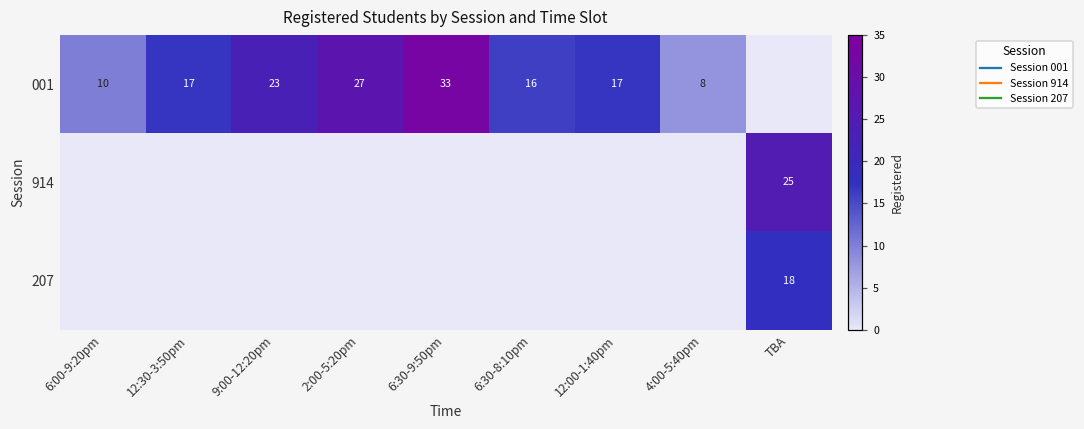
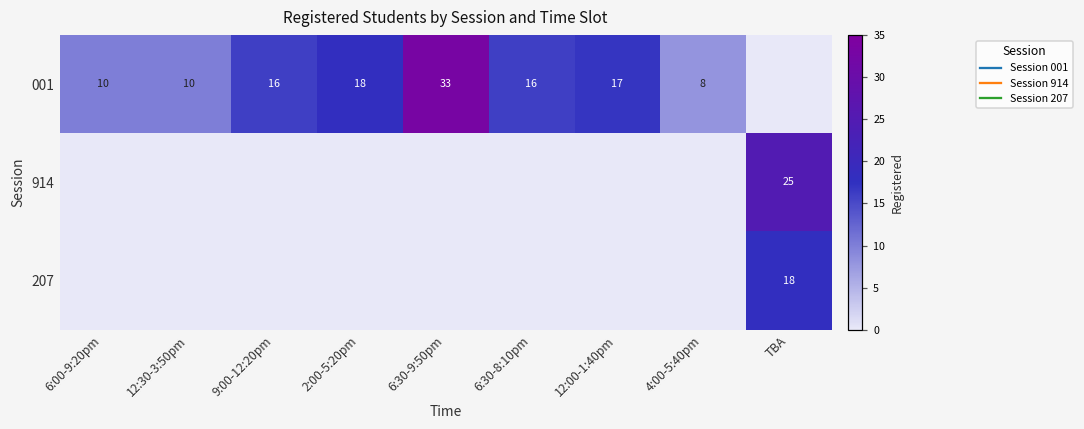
001, 12:30-3:50pm: 17 -> 10
001, 9:00-12:20pm: 23 -> 16
001, 2:00-5:20pm: 27 -> 18
